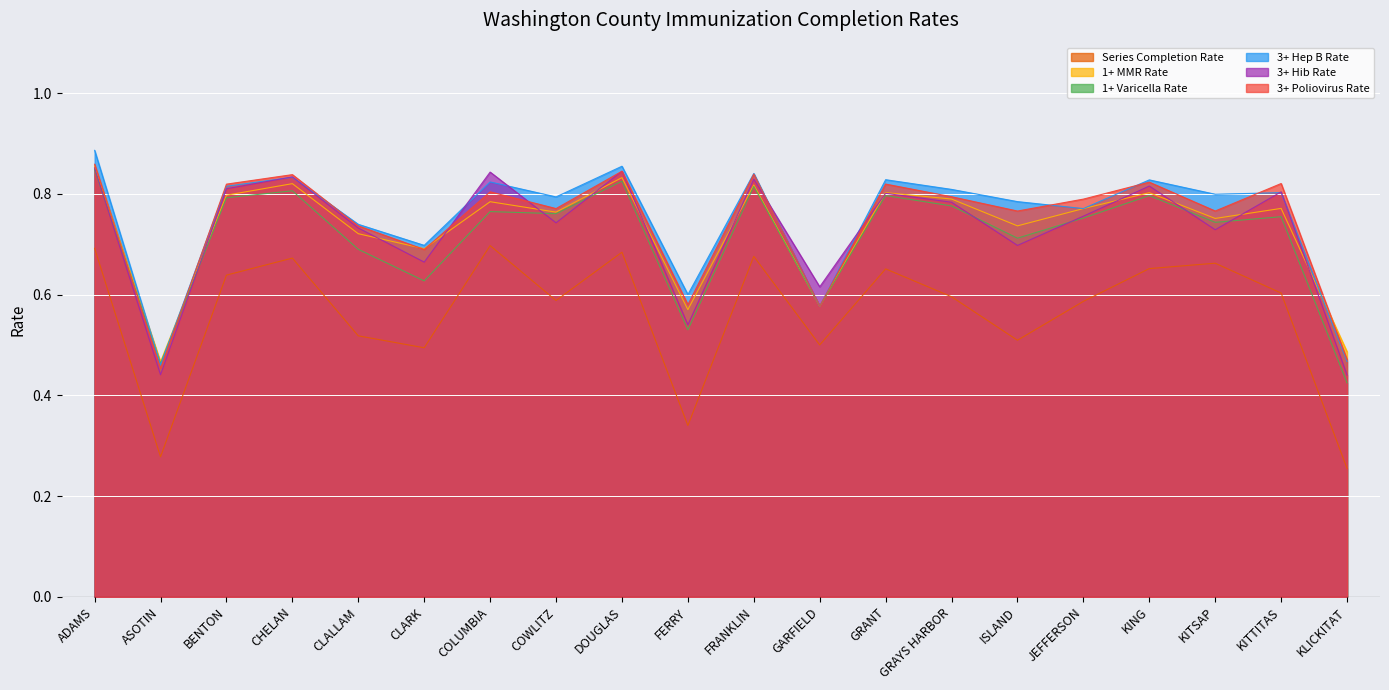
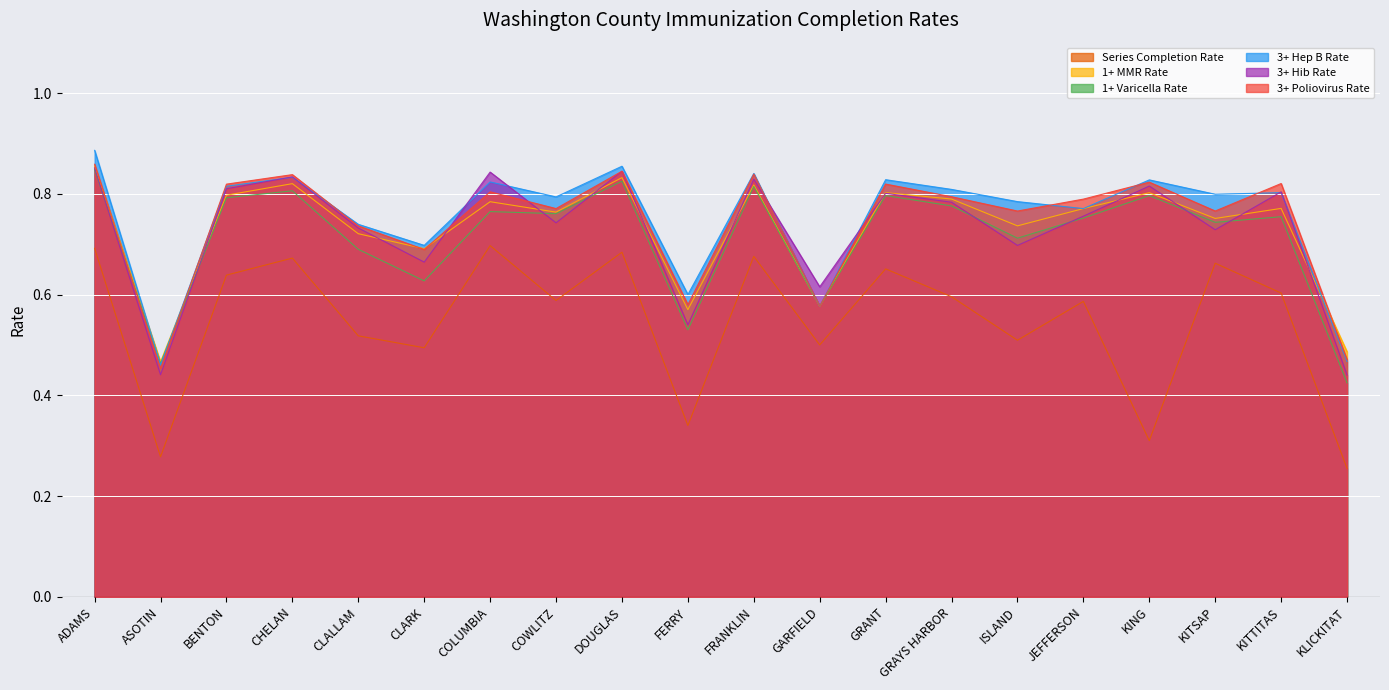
Series Completion Rate, KING: 0.65 -> 0.31
